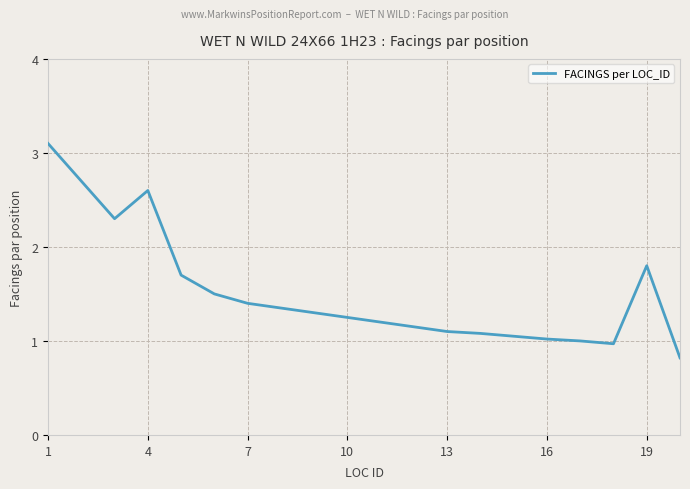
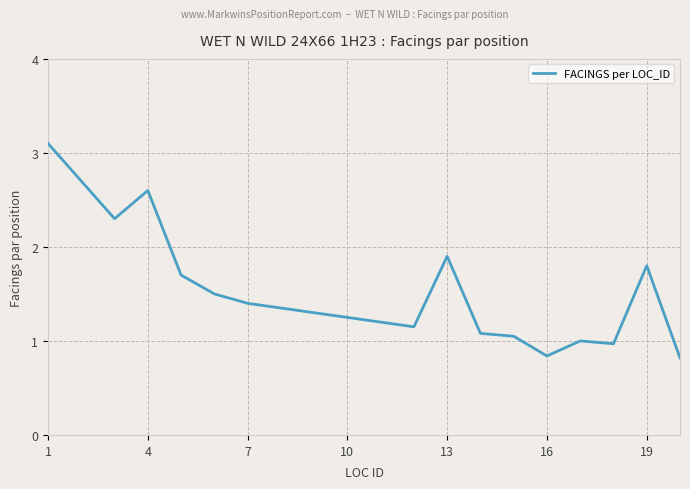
13: 1.1 -> 1.9
16: 1.0 -> 0.8
